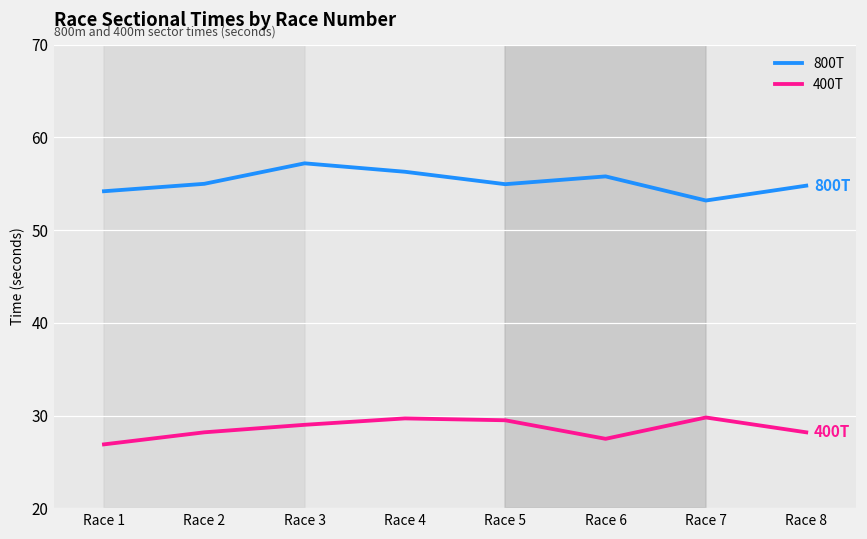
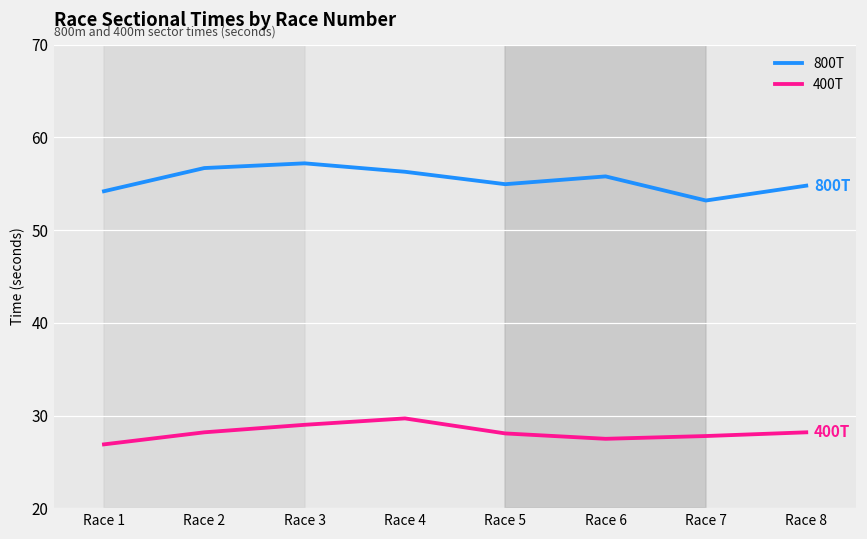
800T, Race 2: 55 -> 57
400T, Race 5: 30 -> 28
400T, Race 7: 30 -> 28
